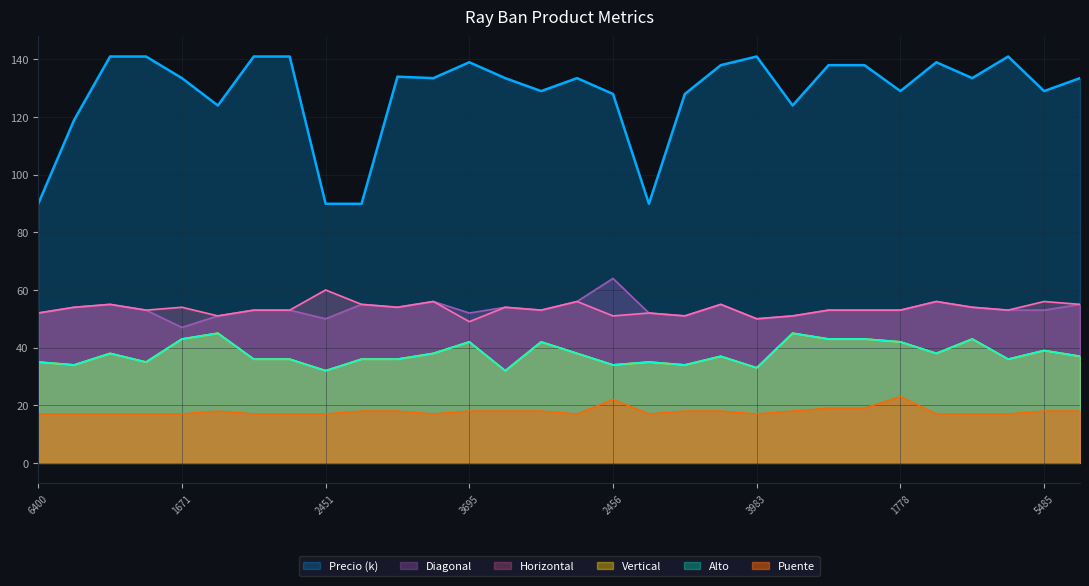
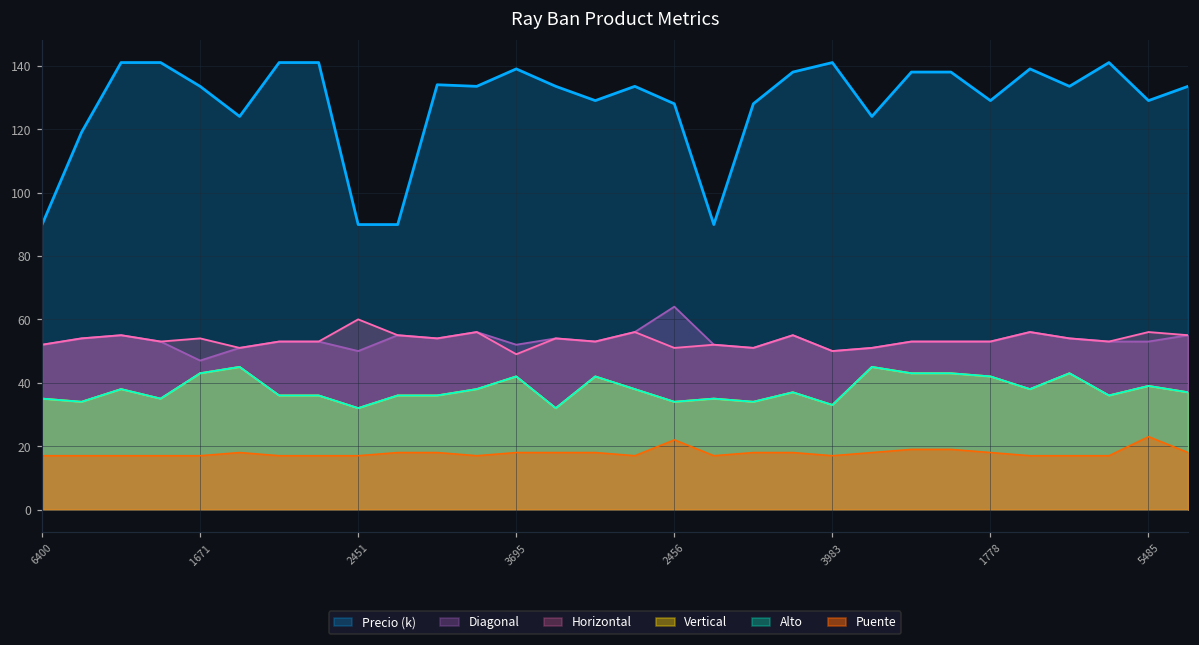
Puente, 1778: 23 -> 18
Puente, 5485: 18 -> 23
